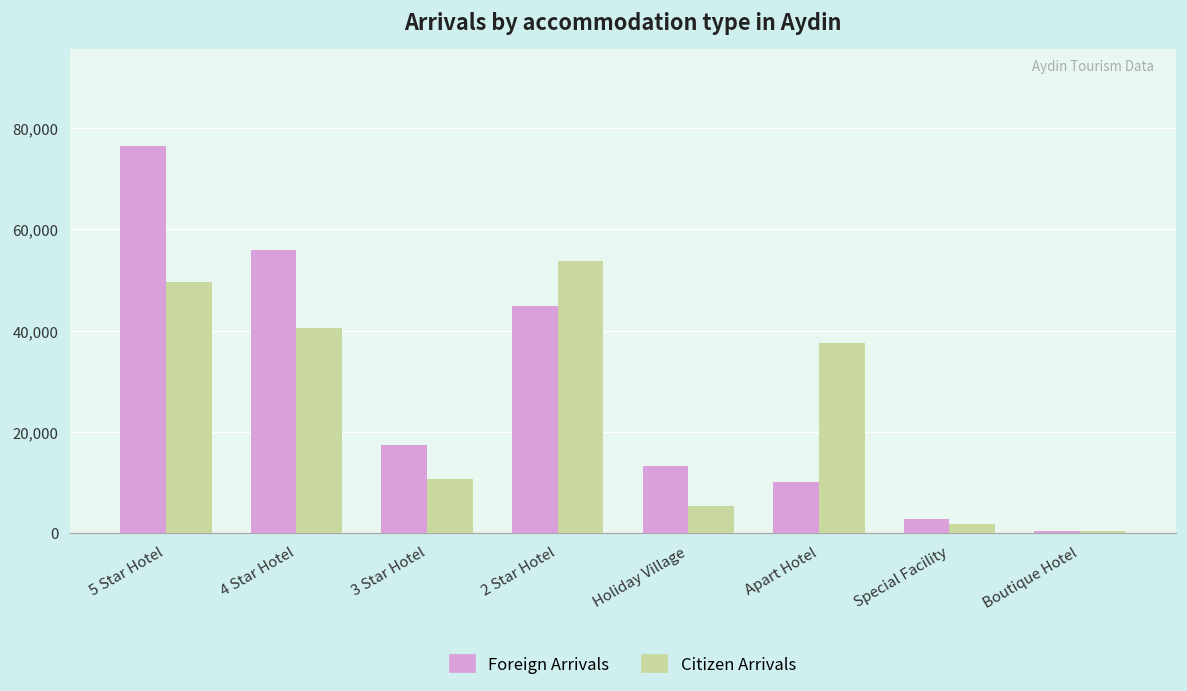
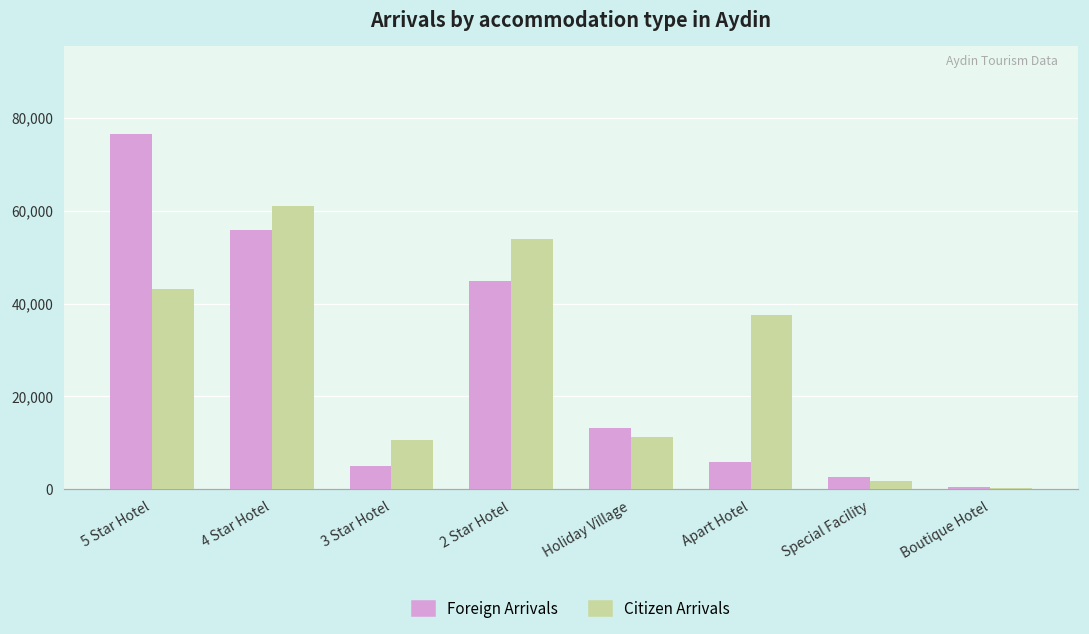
Citizen Arrivals, 5 Star Hotel: 49,000 -> 43,000
Citizen Arrivals, 4 Star Hotel: 41,000 -> 61,000
Foreign Arrivals, 3 Star Hotel: 17,000 -> 5,000
Citizen Arrivals, Holiday Village: 5,000 -> 11,000
Foreign Arrivals, Apart Hotel: 10,000 -> 6,000
